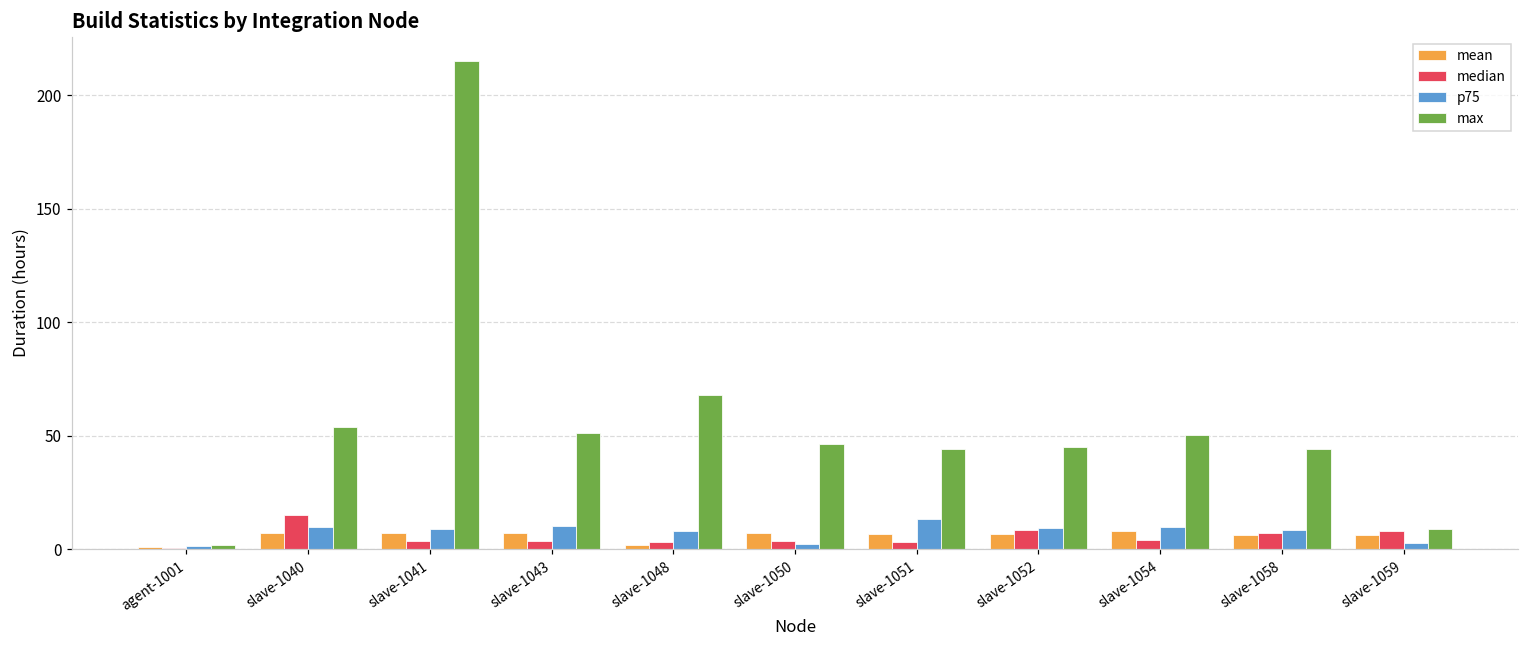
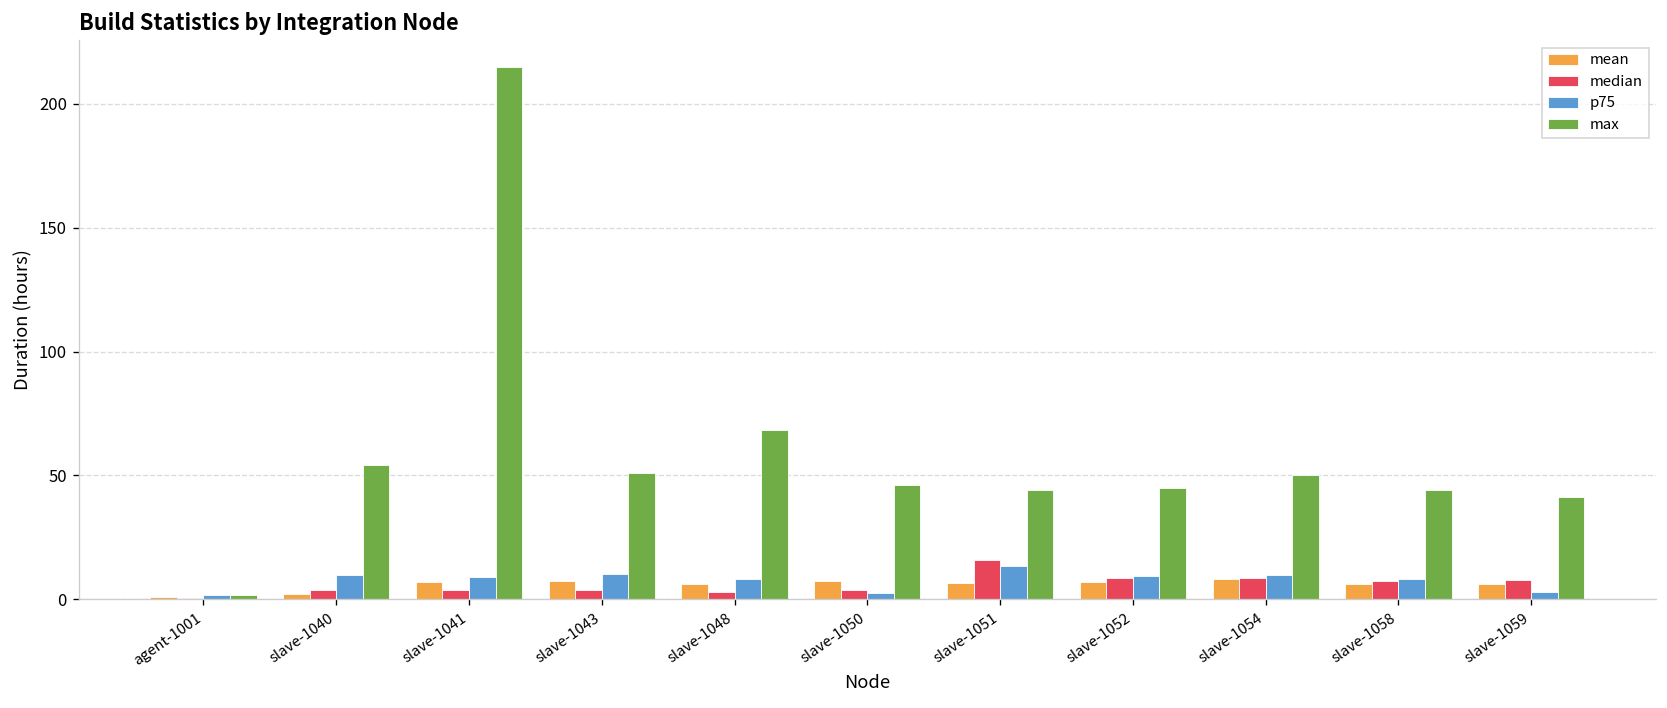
mean, slave-1040: 7 -> 2
median, slave-1040: 15 -> 4
mean, slave-1048: 2 -> 6
median, slave-1051: 3 -> 16
median, slave-1054: 4 -> 8
max, slave-1059: 9 -> 41
